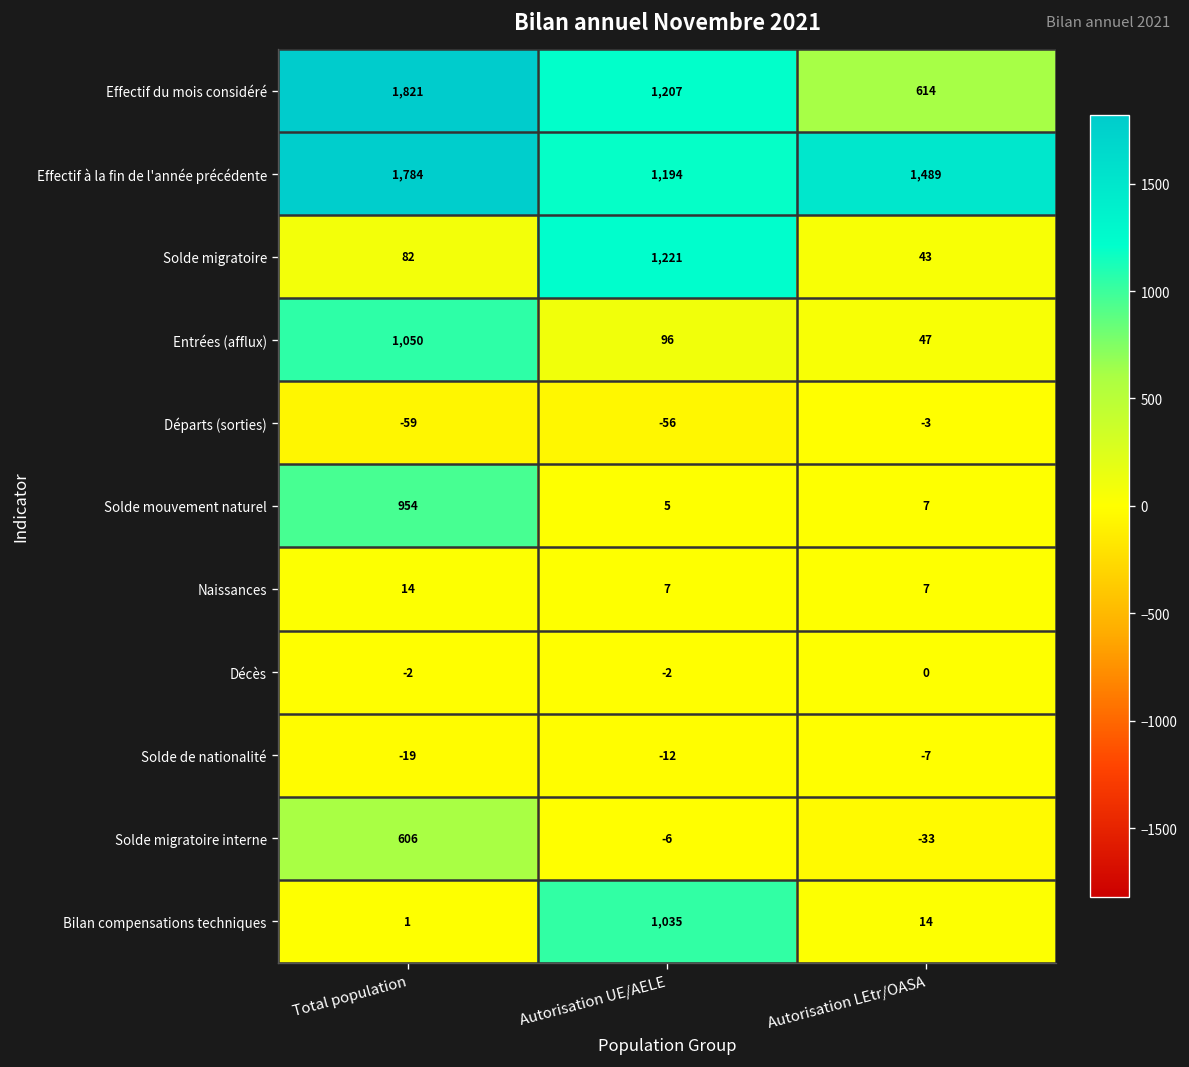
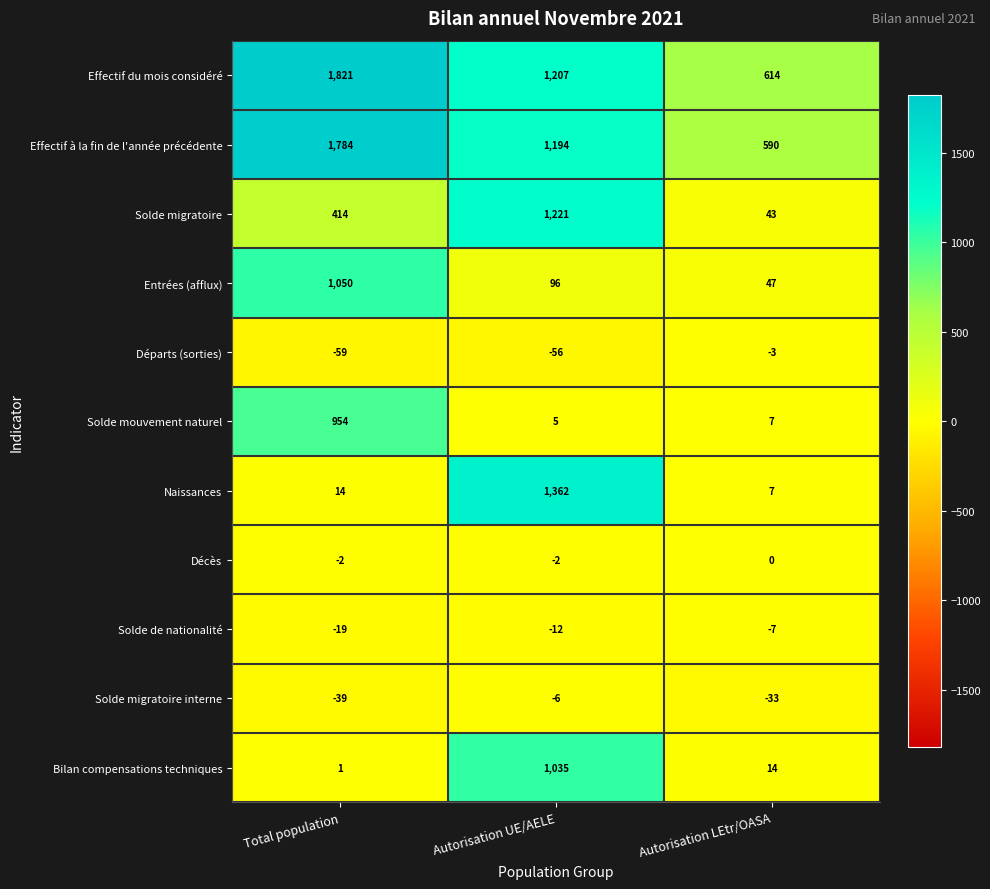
Effectif à la fin de l'année précédente, Autorisation LEtr/OASA: 1,489 -> 590
Solde migratoire, Total population: 82 -> 414
Naissances, Autorisation UE/AELE: 7 -> 1,362
Solde migratoire interne, Total population: 606 -> -39
